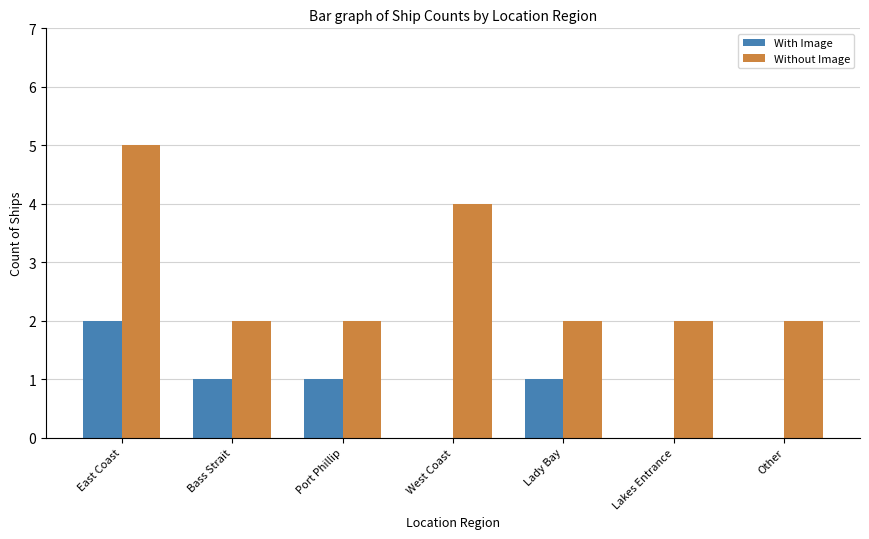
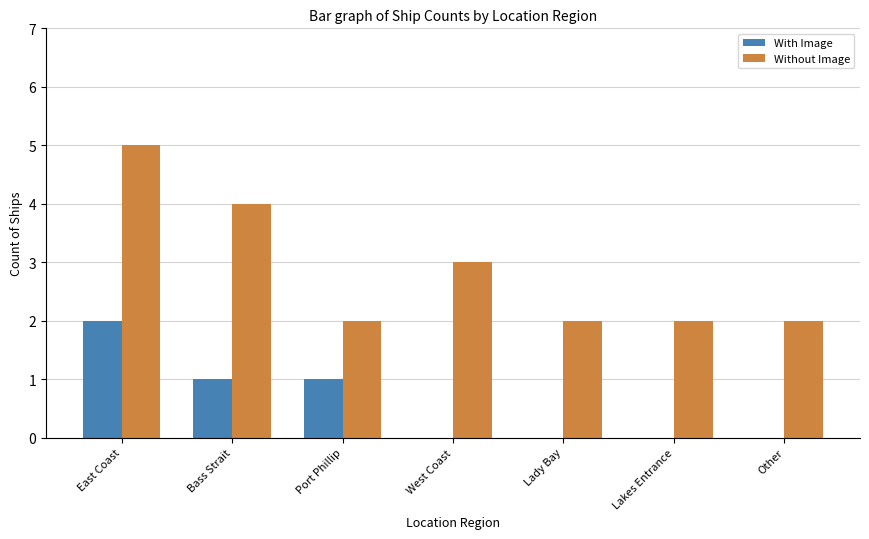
Without Image, Bass Strait: 2 -> 4
Without Image, West Coast: 4 -> 3
With Image, Lady Bay: 1 -> 0
